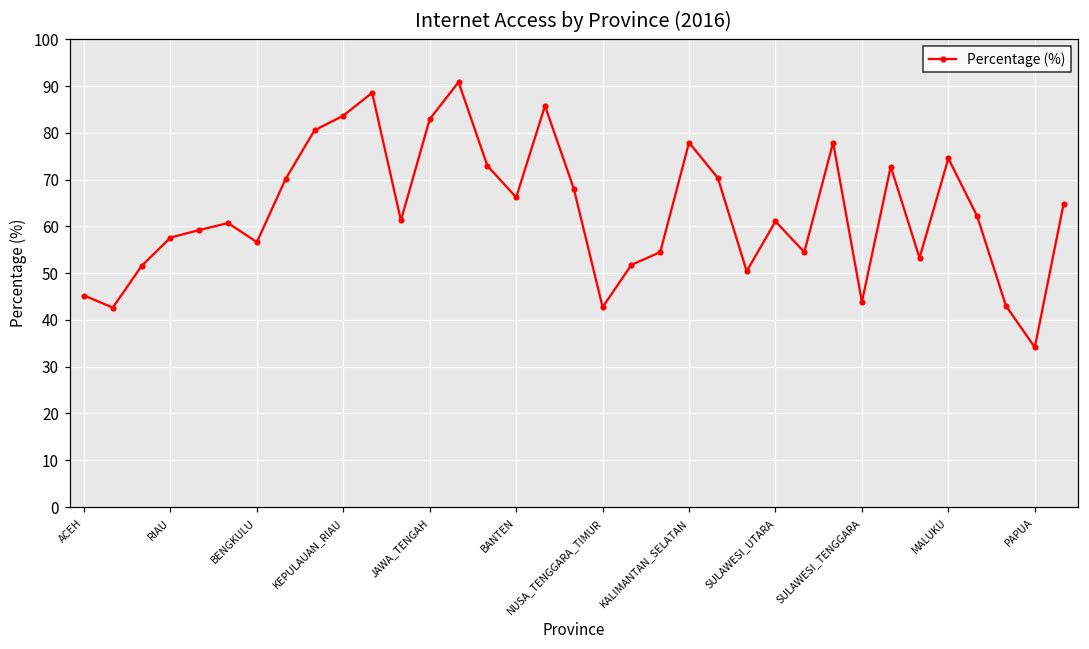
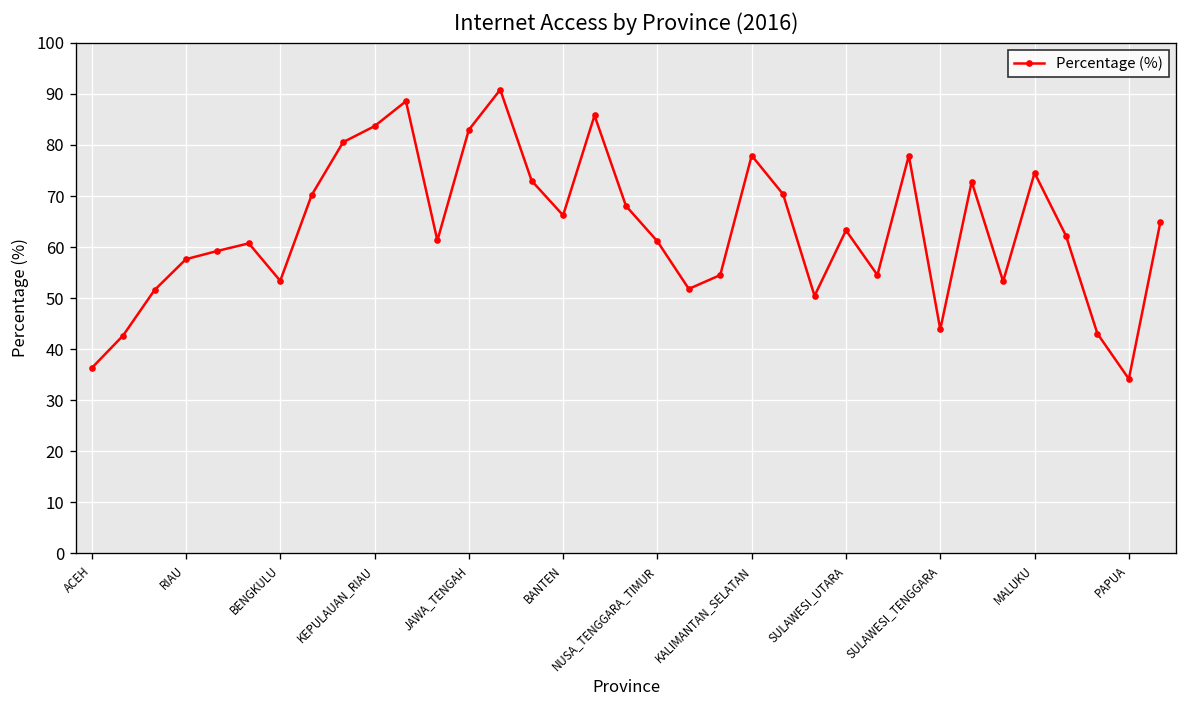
ACEH: 45 -> 36
BENGKULU: 57 -> 53
NUSA_TENGGARA_TIMUR: 43 -> 61
SULAWESI_UTARA: 61 -> 63
